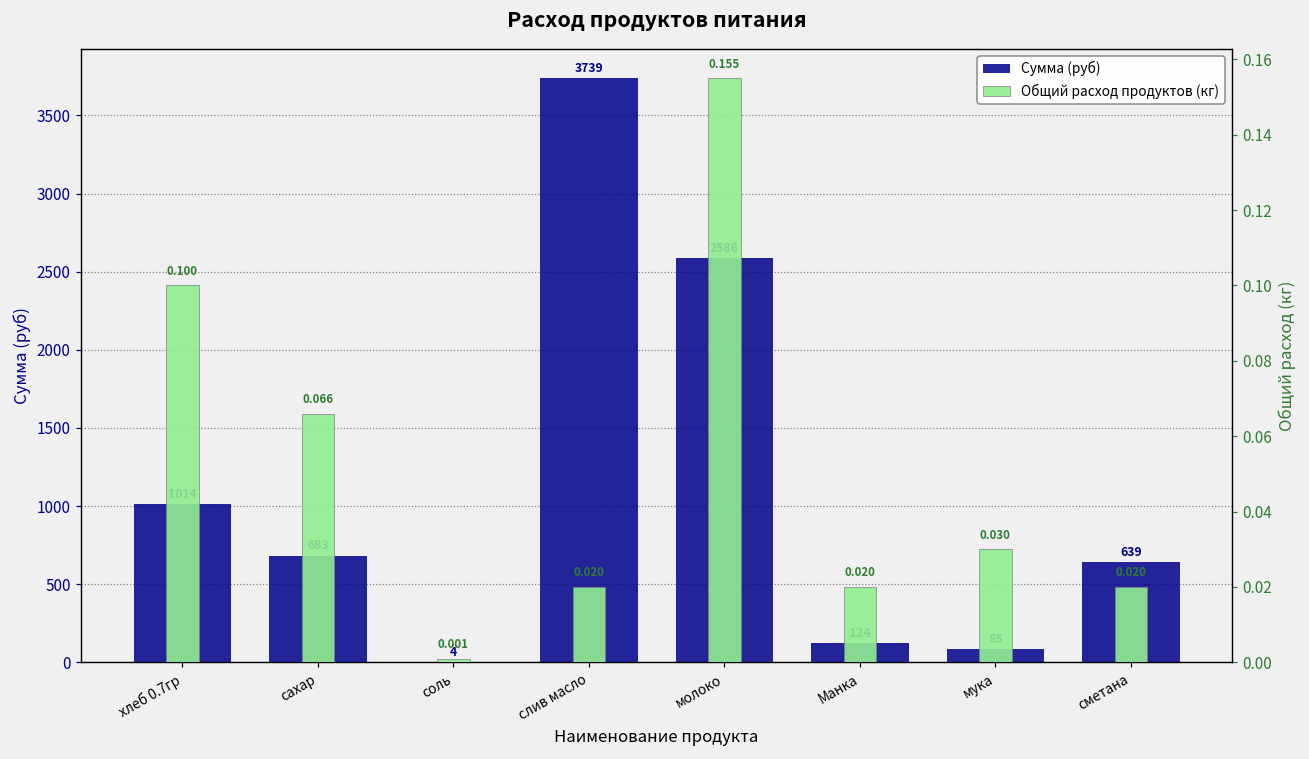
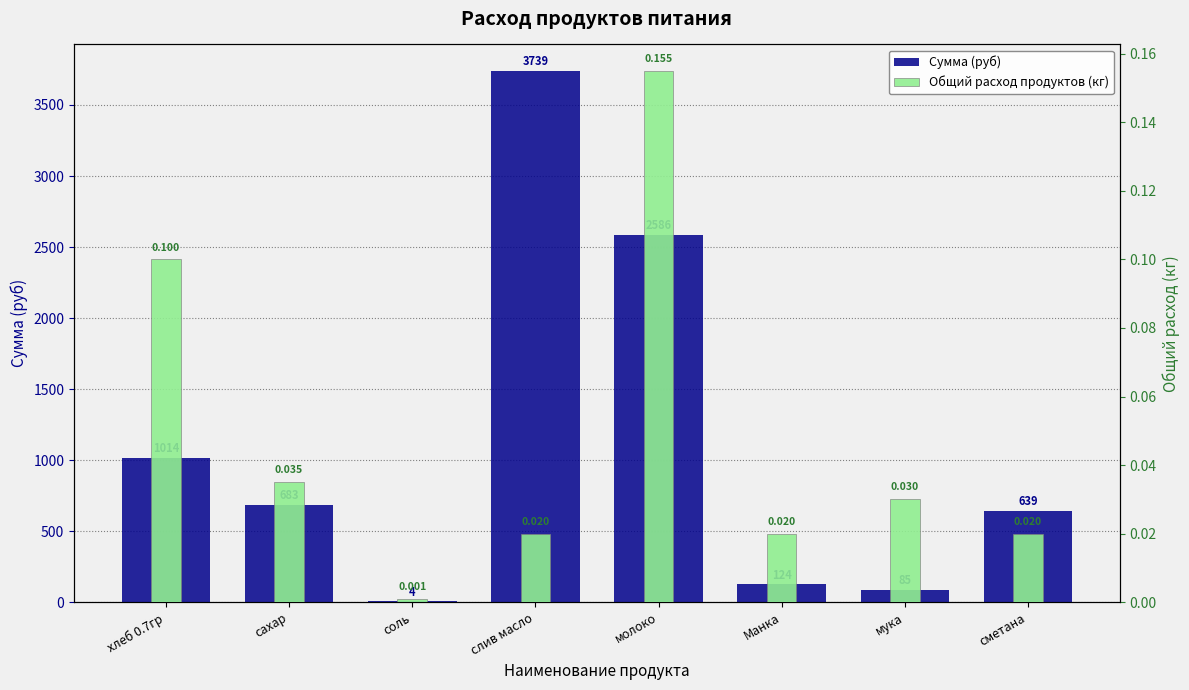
Общий расход продуктов (кг), сахар: 0.066 -> 0.035
